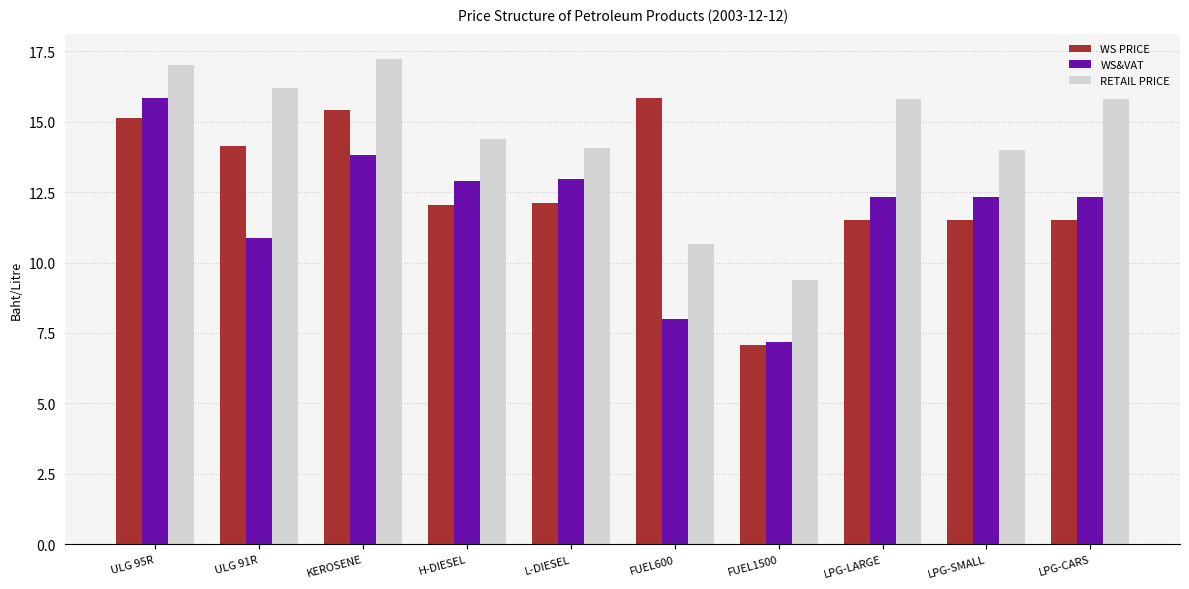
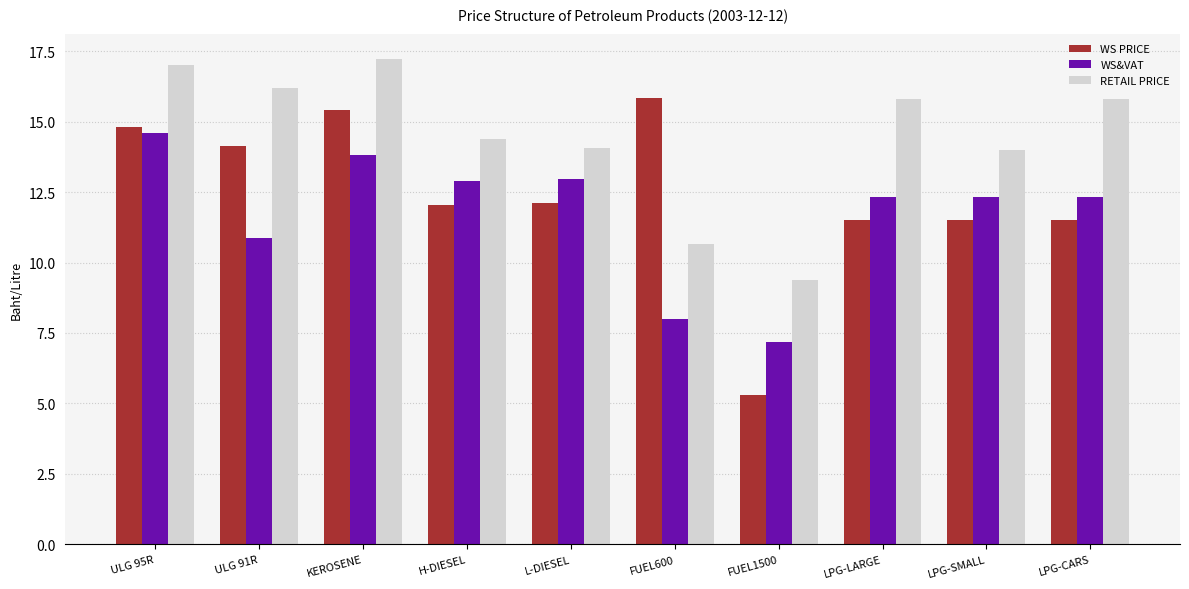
WS PRICE, ULG 95R: 15.1 -> 14.8
WS&VAT, ULG 95R: 15.8 -> 14.6
WS PRICE, FUEL1500: 7.1 -> 5.3
